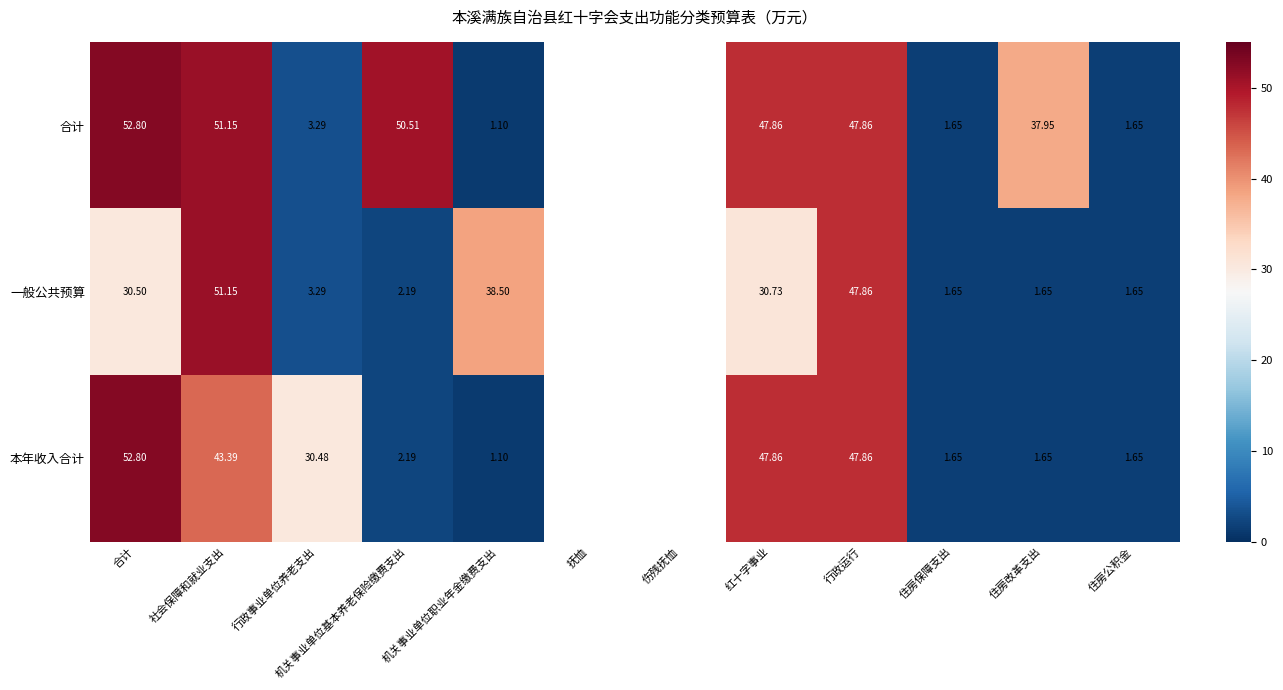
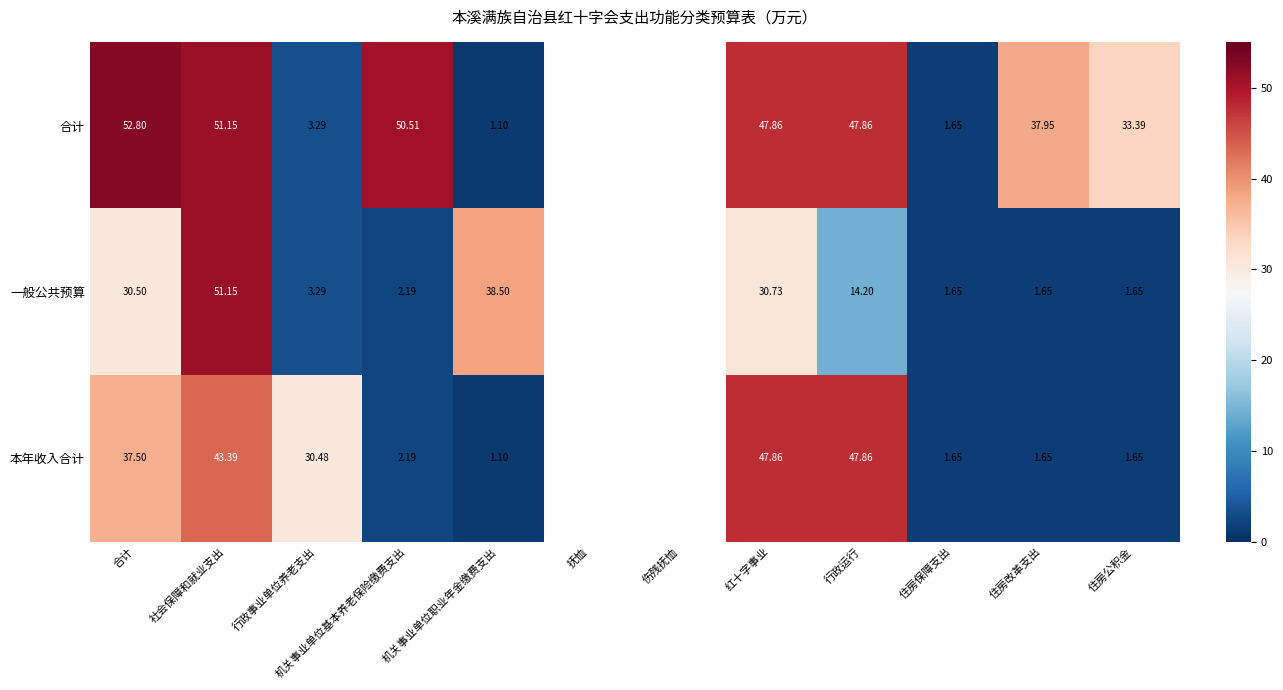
合计, 住房公积金: 1.65 -> 33.39
一般公共预算, 行政运行: 47.86 -> 14.20
本年收入合计, 合计: 52.80 -> 37.50
